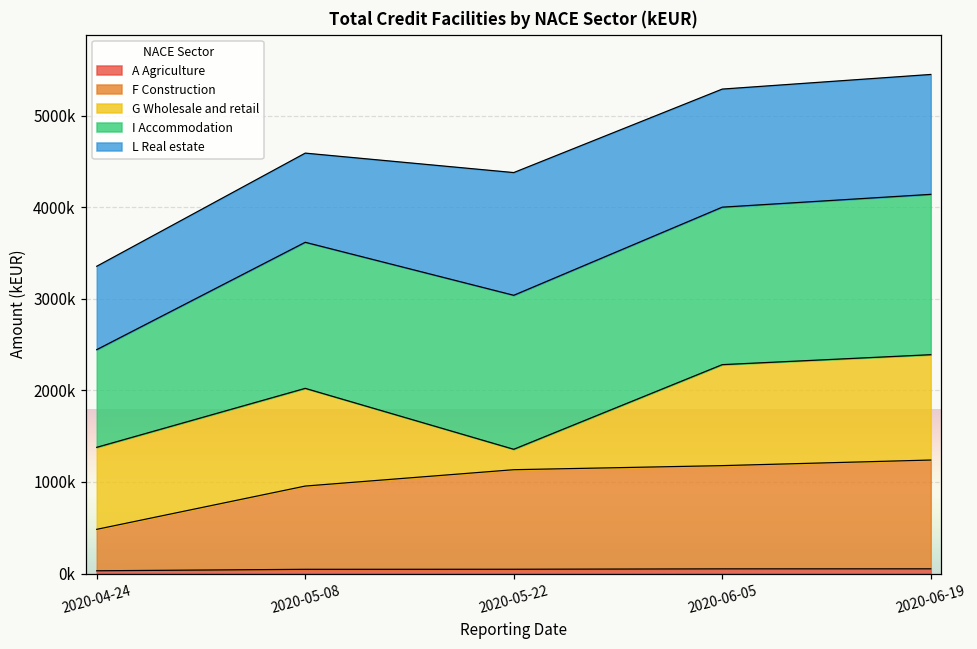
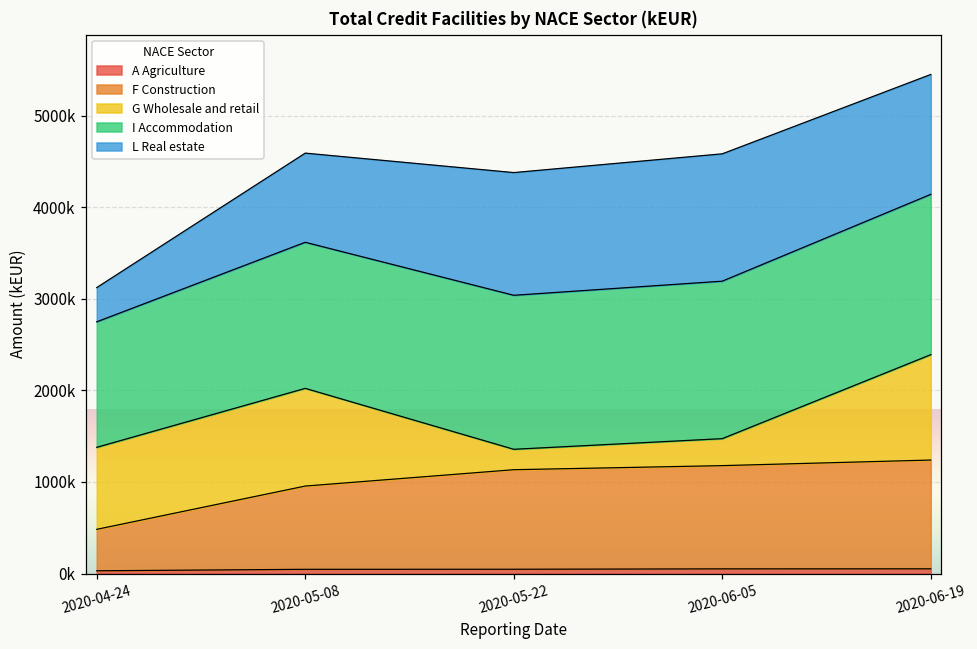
I Accommodation, 2020-04-24: 1100000 -> 1400000
L Real estate, 2020-04-24: 900000 -> 400000
G Wholesale and retail, 2020-06-05: 1100000 -> 300000
L Real estate, 2020-06-05: 1300000 -> 1400000
